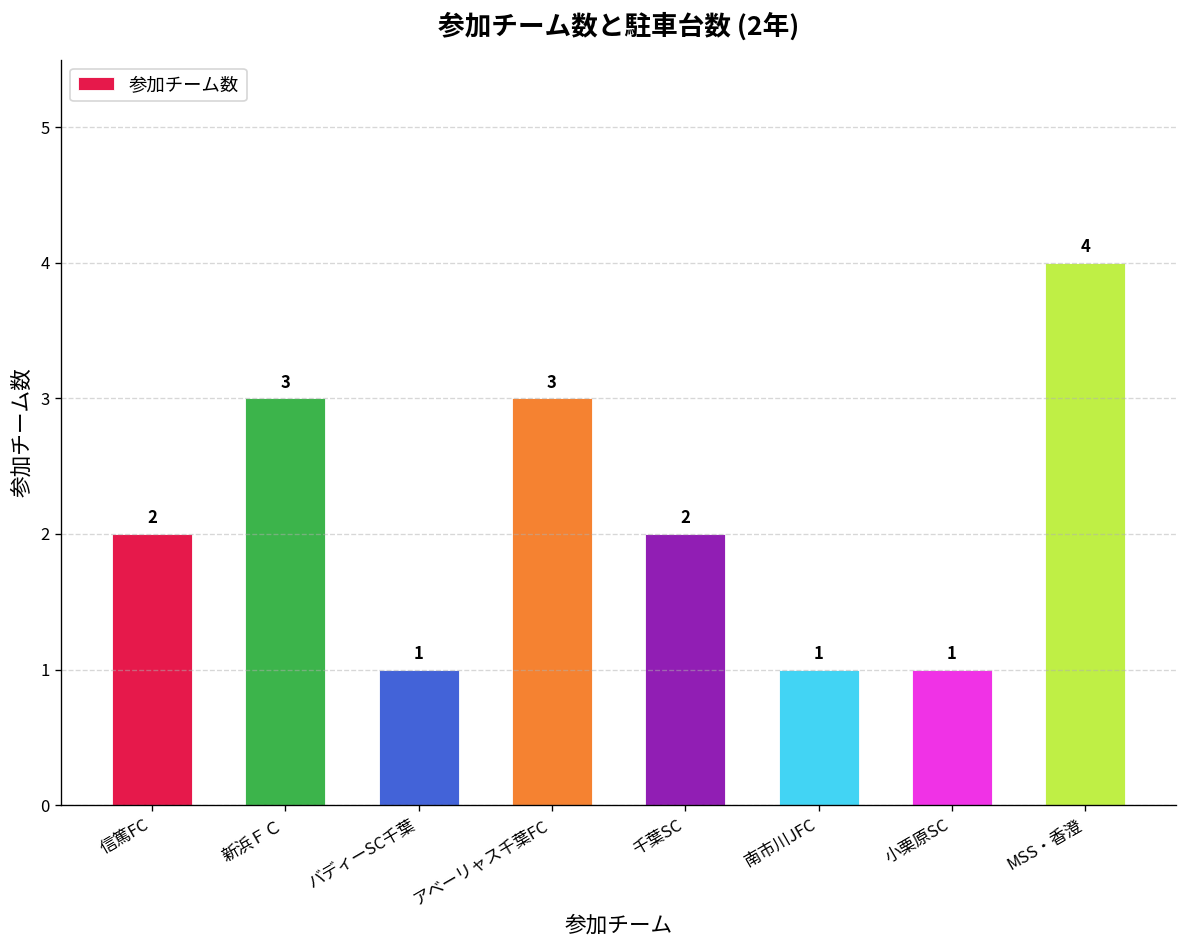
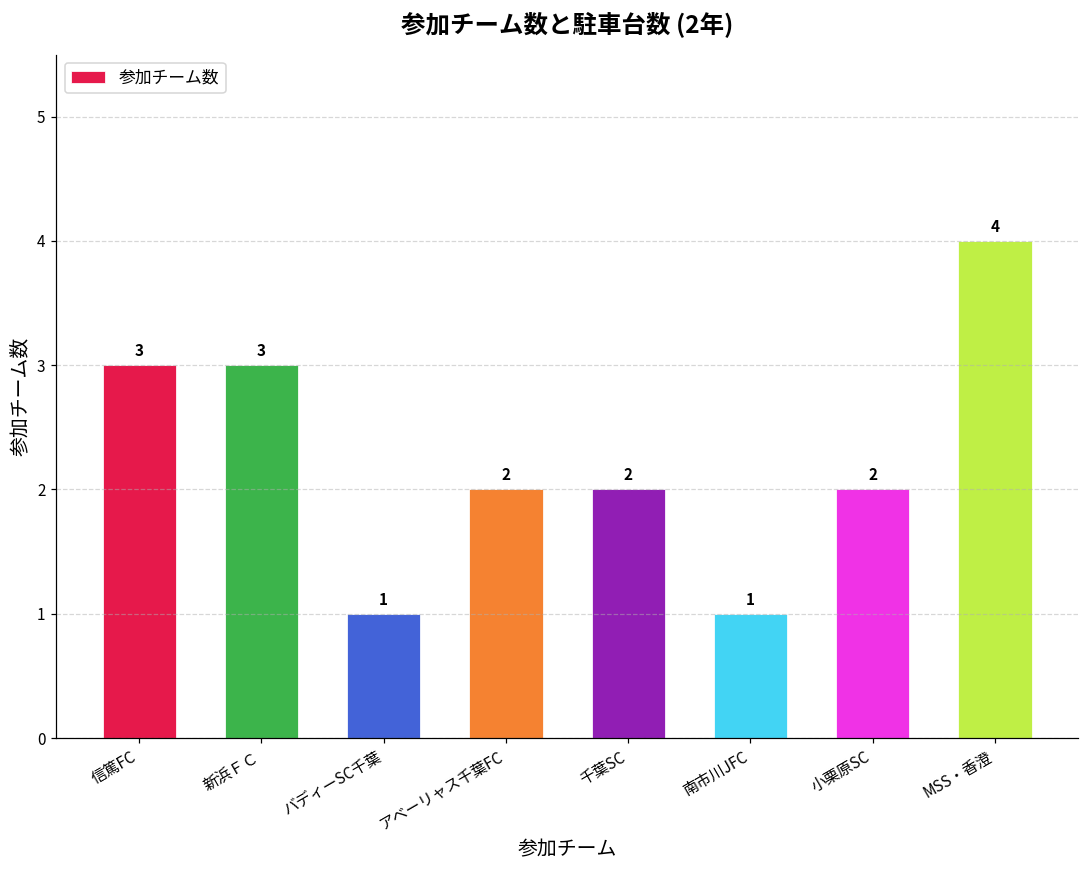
信篤FC: 2 -> 3
アベーリャス千葉FC: 3 -> 2
小栗原SC: 1 -> 2
